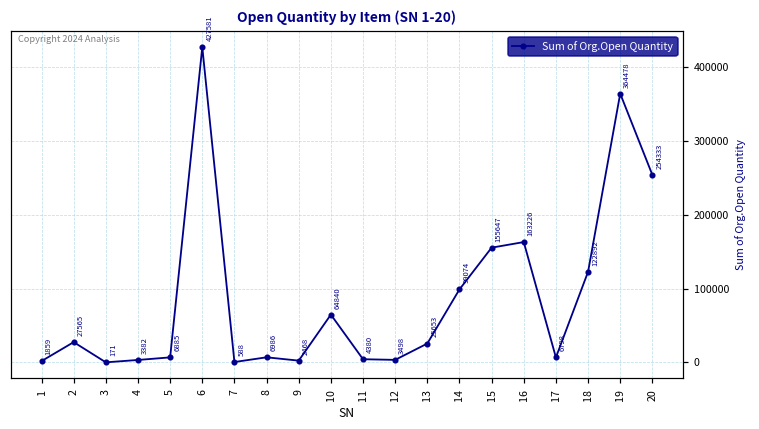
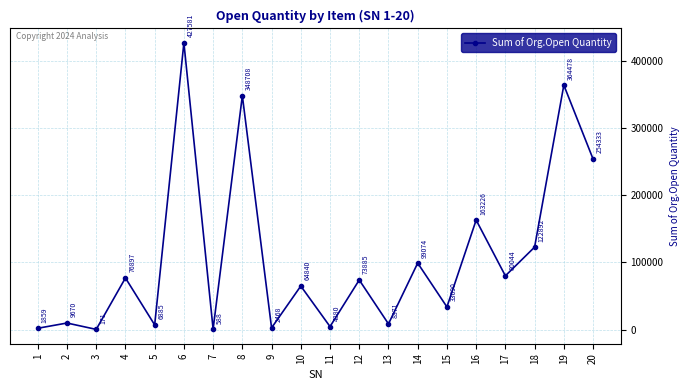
2: 27565 -> 9670
4: 3382 -> 76897
8: 6986 -> 348708
12: 3498 -> 73885
13: 25653 -> 8371
15: 155647 -> 33690
17: 6798 -> 80044
